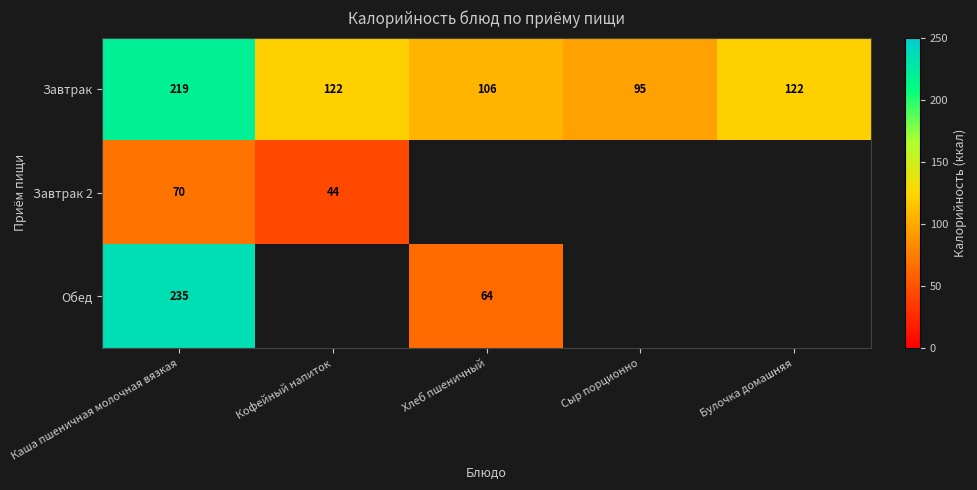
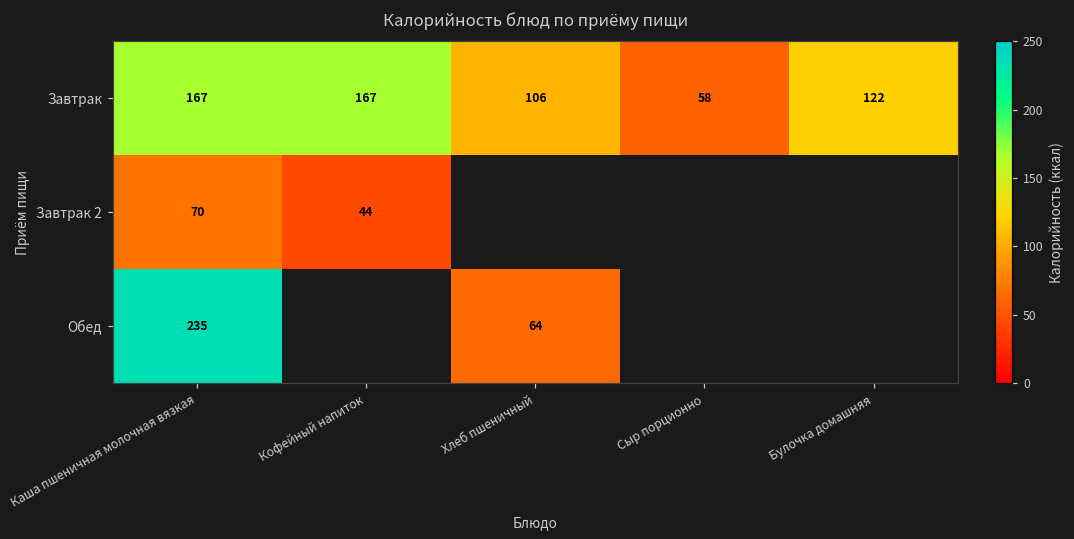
Завтрак, Каша пшеничная молочная вязкая: 219 -> 167
Завтрак, Кофейный напиток: 122 -> 167
Завтрак, Сыр порционно: 95 -> 58
